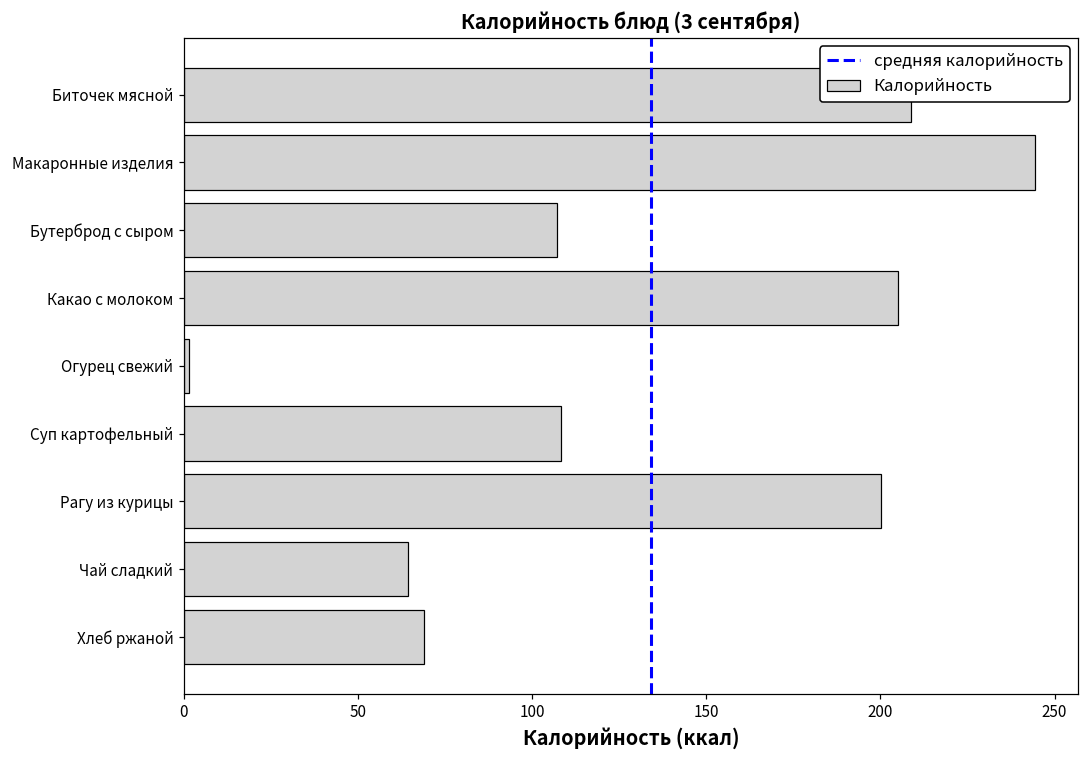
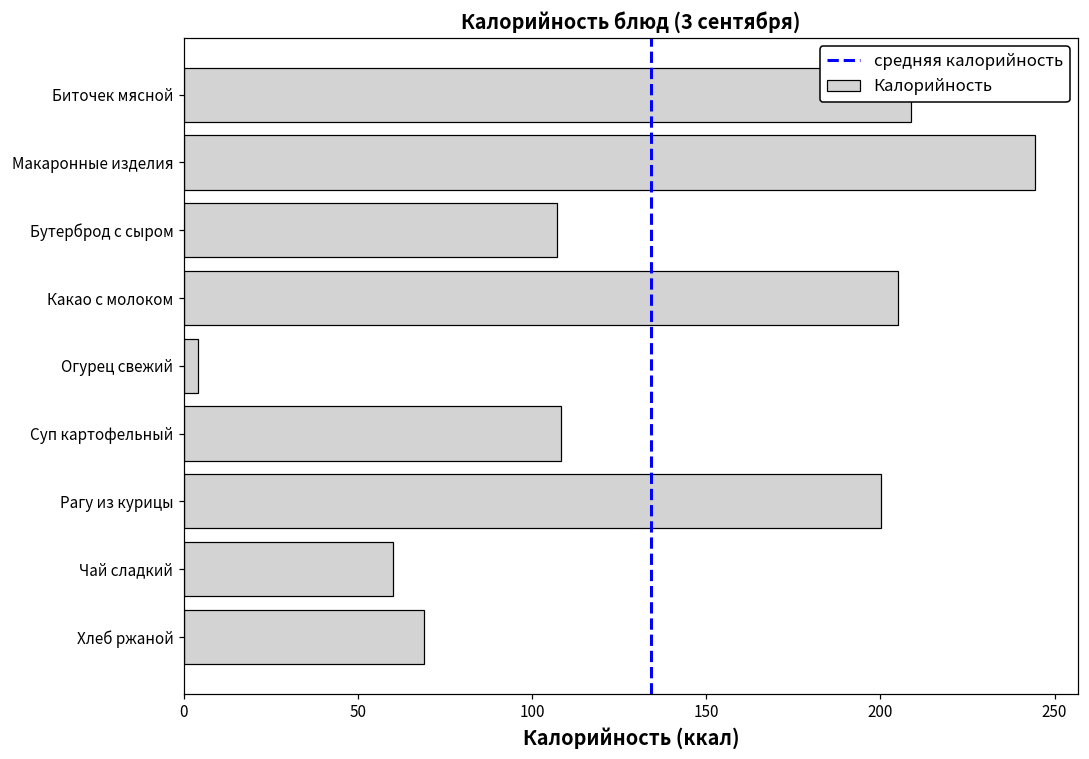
Огурец свежий: 1 -> 4
Чай сладкий: 64 -> 60
